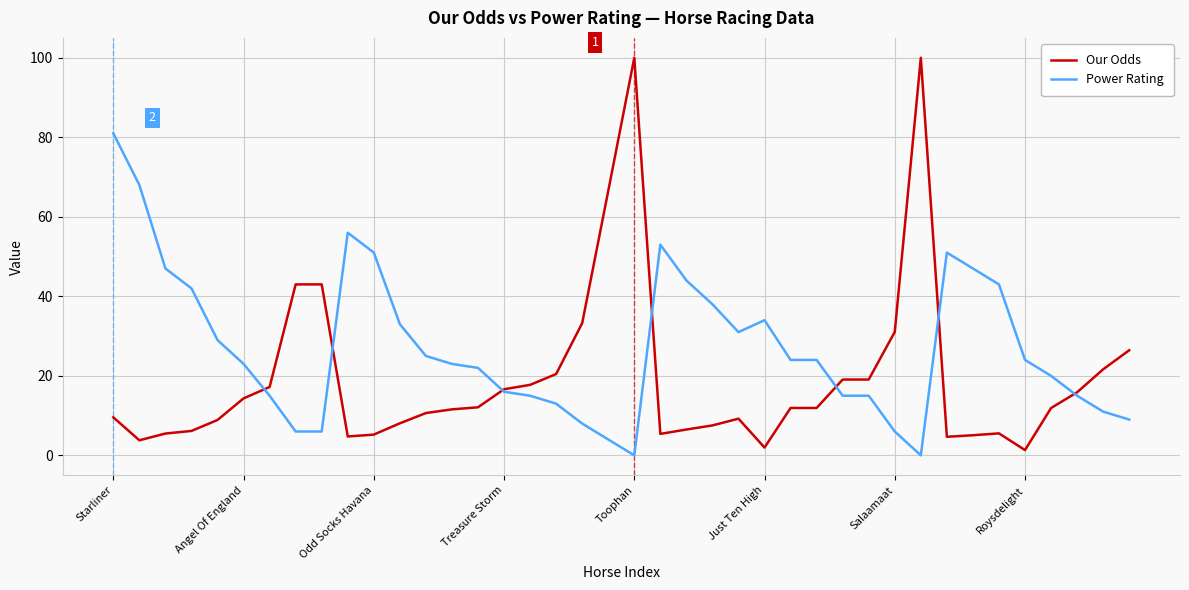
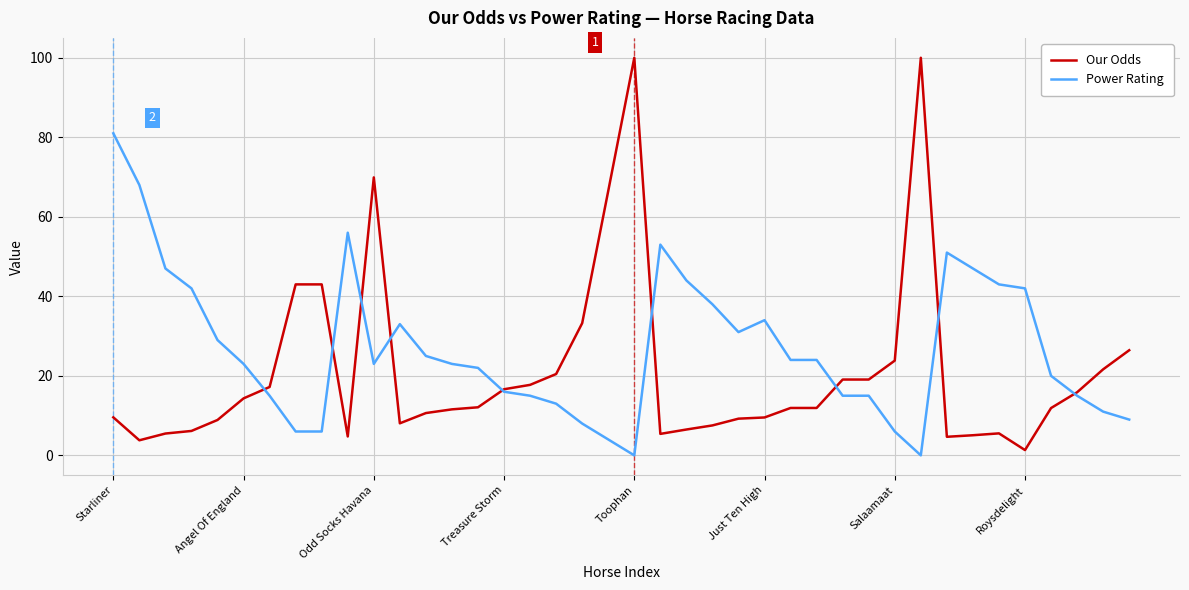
Our Odds, Odd Socks Havana: 5 -> 70
Power Rating, Odd Socks Havana: 51 -> 23
Our Odds, Just Ten High: 2 -> 10
Our Odds, Salaamaat: 31 -> 24
Power Rating, Roysdelight: 24 -> 42
